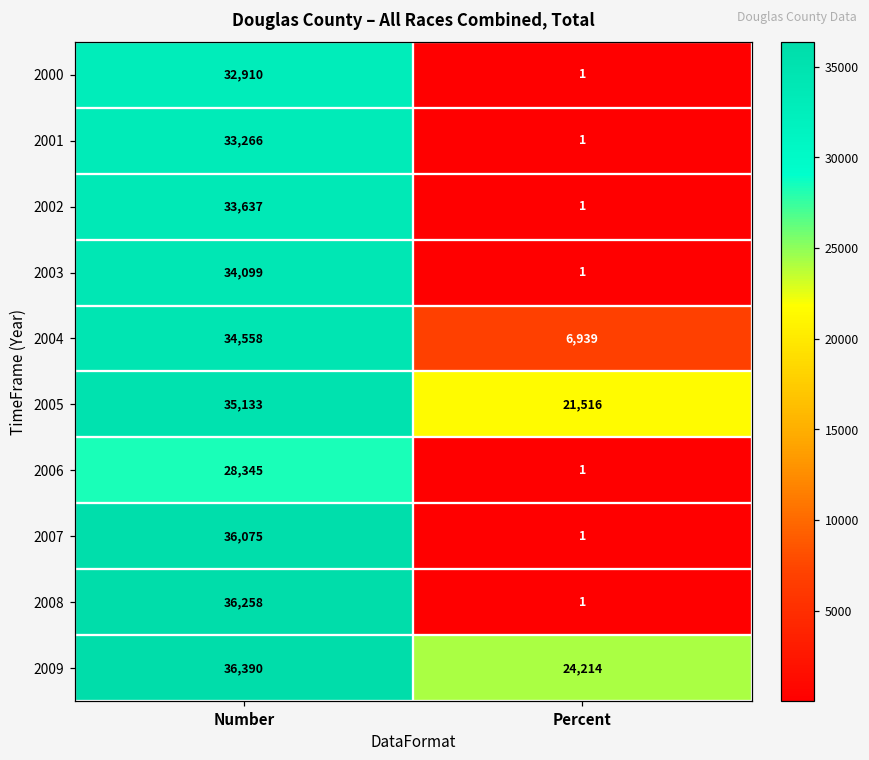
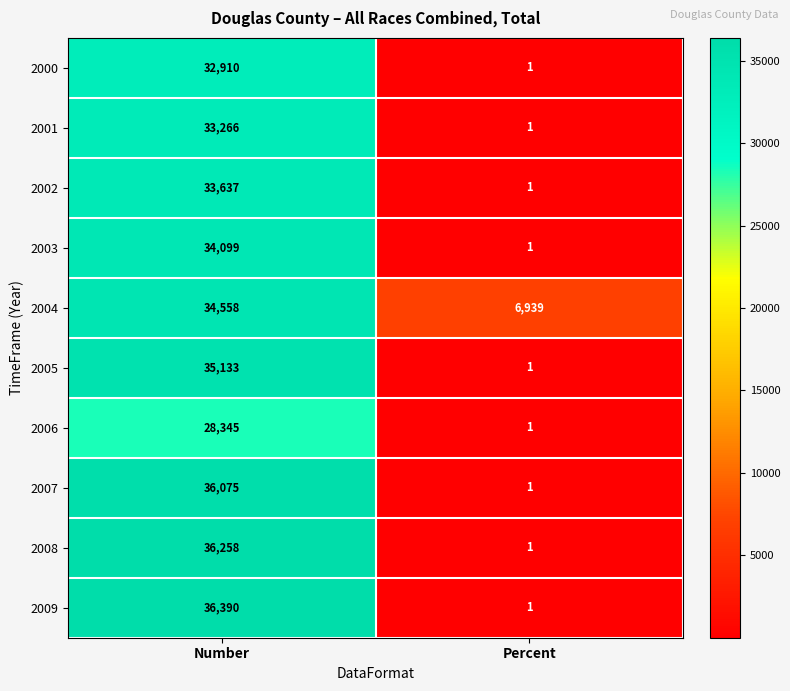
2005, Percent: 21,516 -> 1
2009, Percent: 24,214 -> 1
